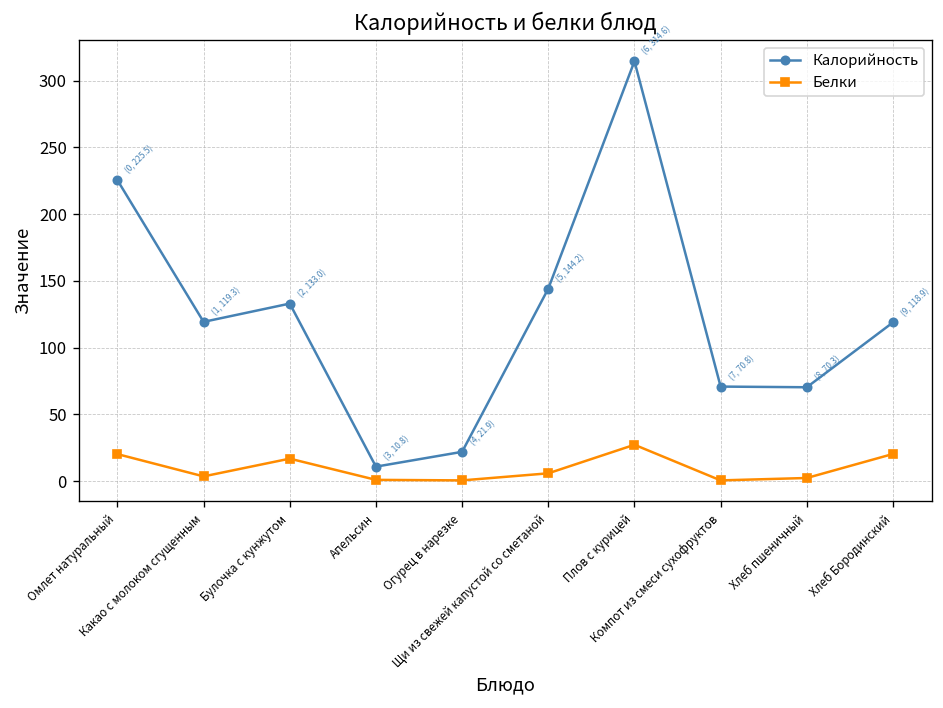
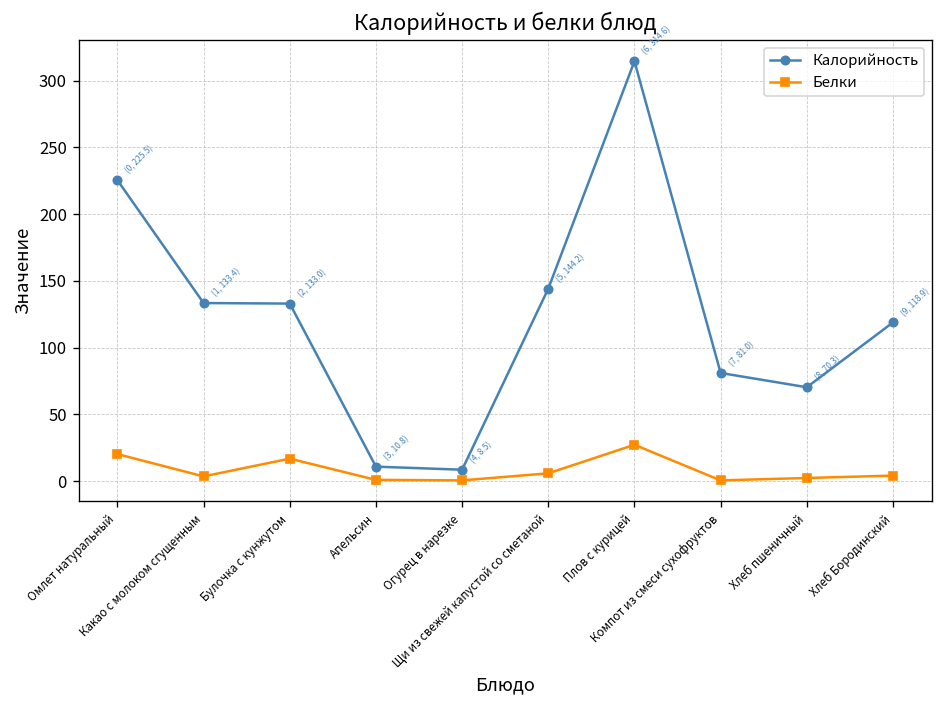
Калорийность, Какао с молоком сгущенным: 119.3 -> 133.4
Калорийность, Огурец в нарезке: 21.9 -> 8.5
Калорийность, Компот из смеси сухофруктов: 70.8 -> 81.0
Белки, Хлеб Бородинский: 20 -> 4
